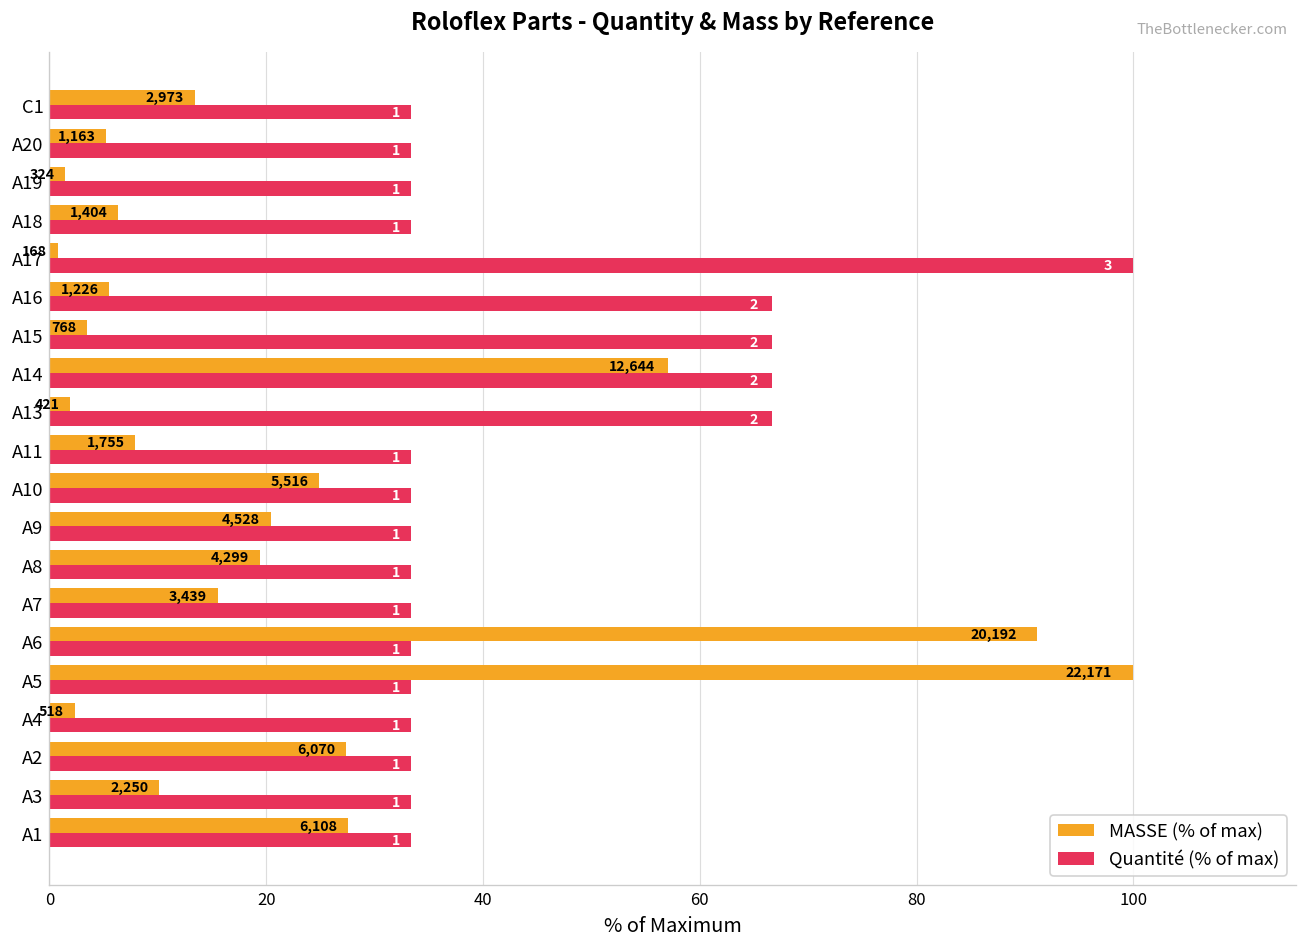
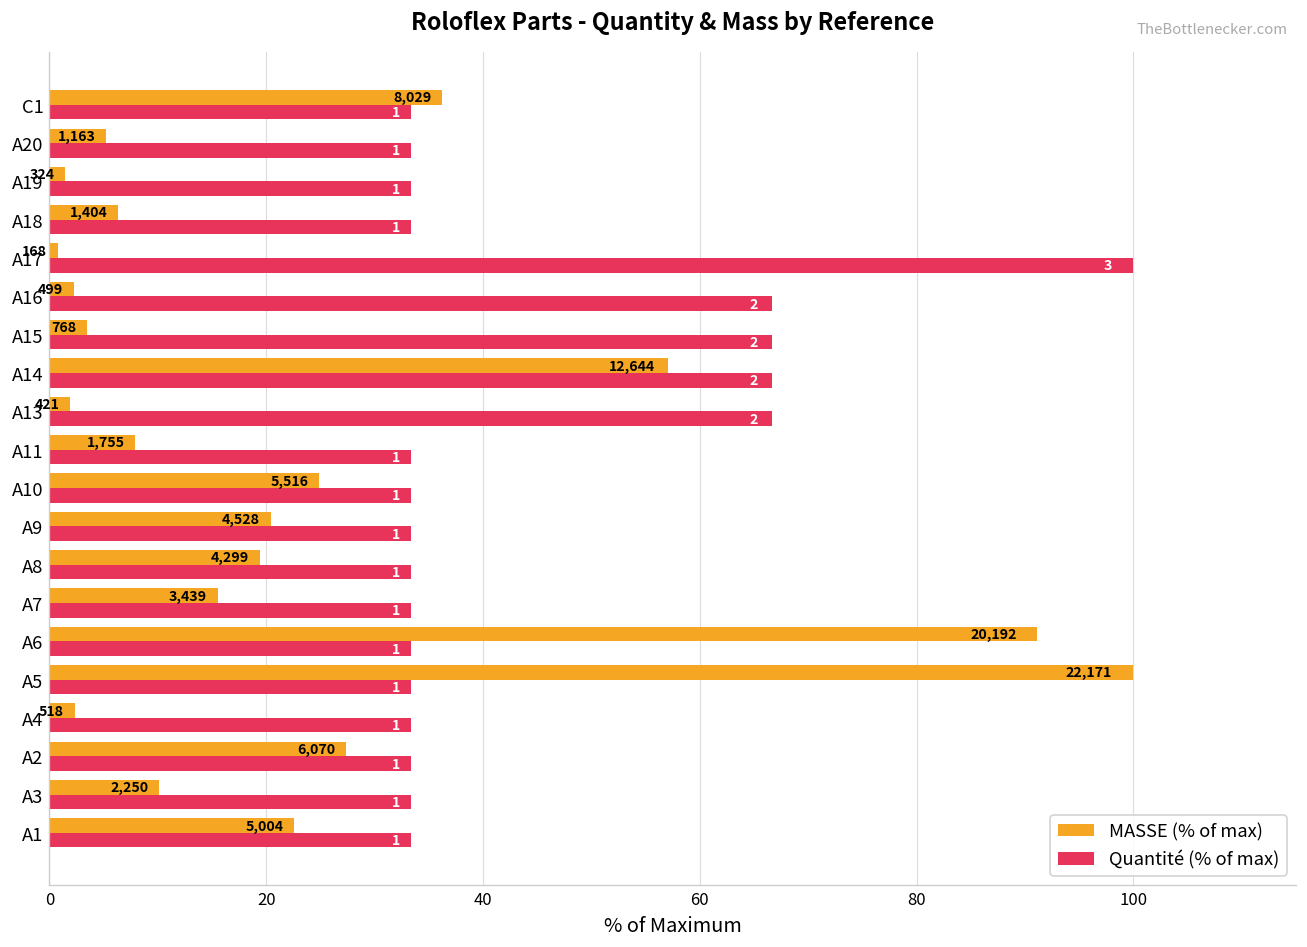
MASSE (% of max), C1: 2,973 -> 8,029
MASSE (% of max), A16: 1,226 -> 499
MASSE (% of max), A1: 6,108 -> 5,004
